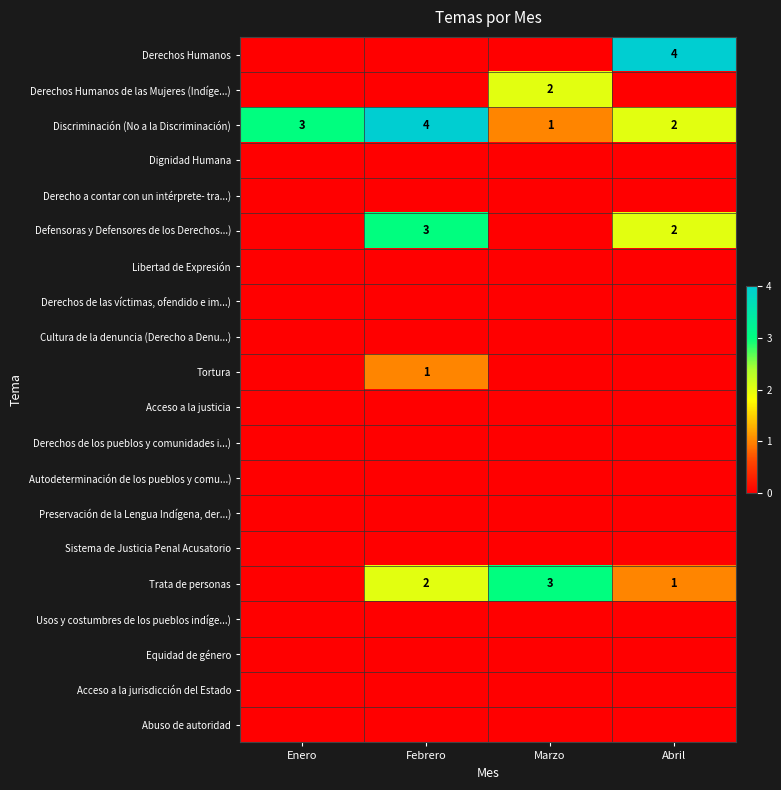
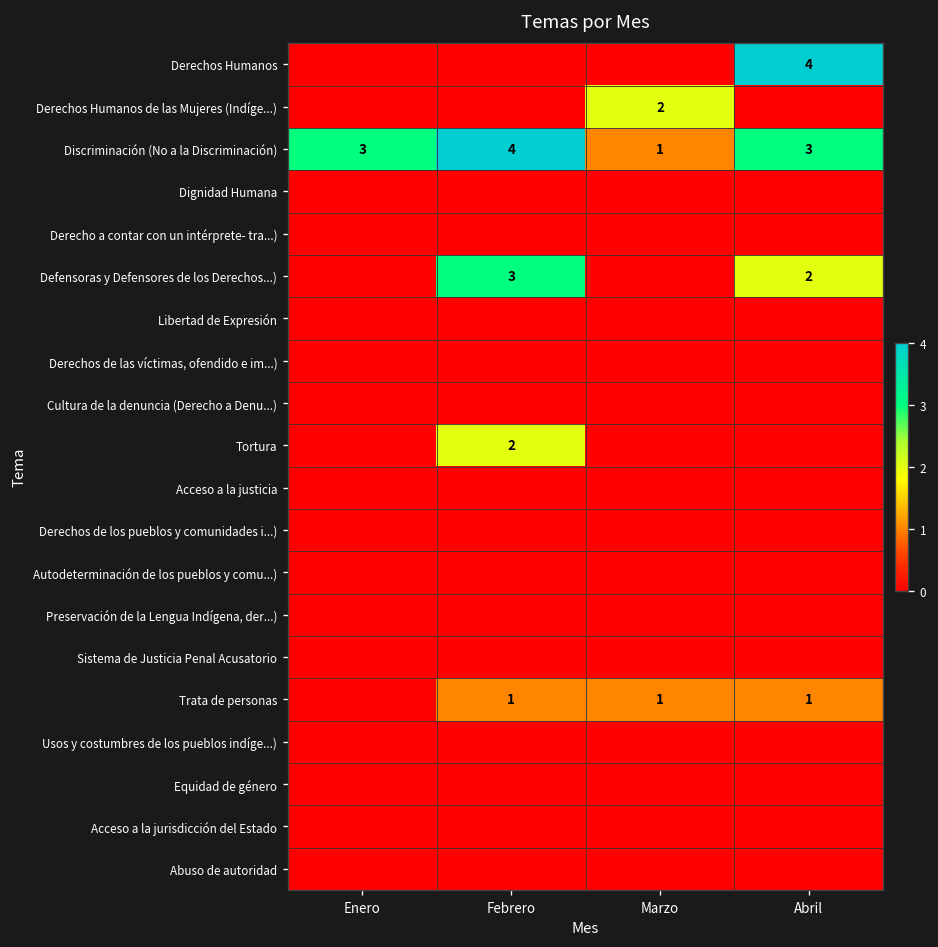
Discriminación (No a la Discriminación), Abril: 2 -> 3
Tortura, Febrero: 1 -> 2
Trata de personas, Febrero: 2 -> 1
Trata de personas, Marzo: 3 -> 1
